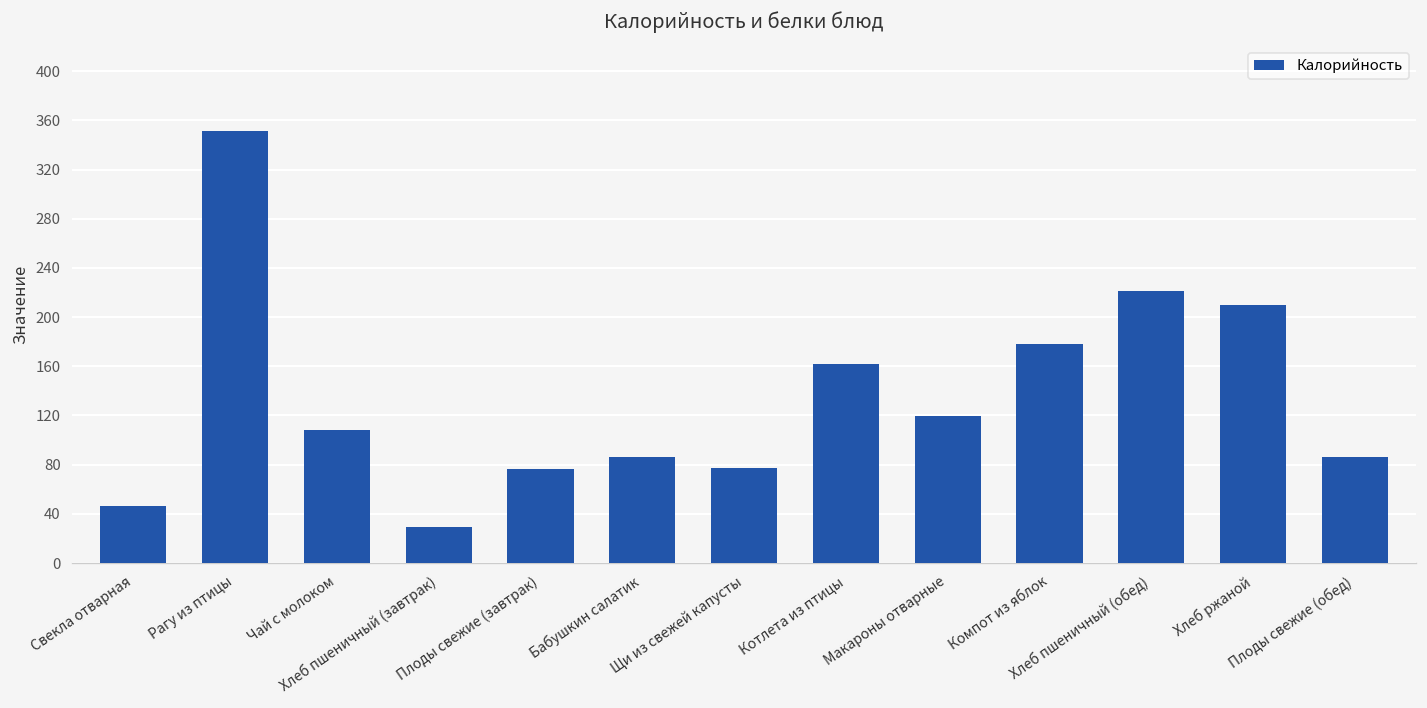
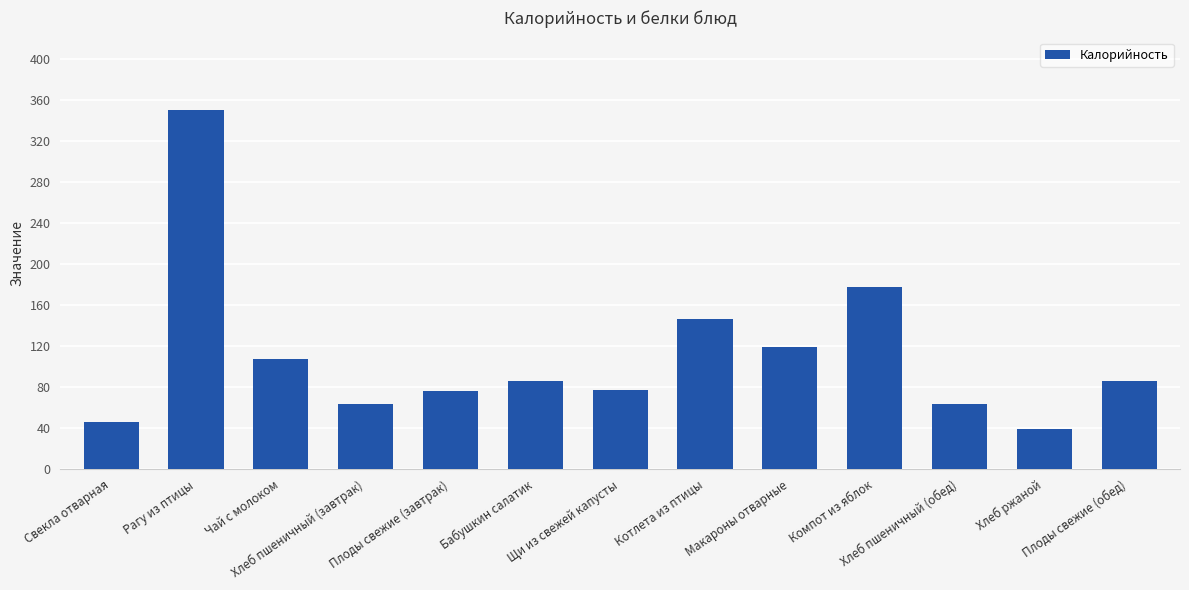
Хлеб пшеничный (завтрак): 29 -> 64
Котлета из птицы: 162 -> 147
Хлеб пшеничный (обед): 221 -> 64
Хлеб ржаной: 210 -> 39
